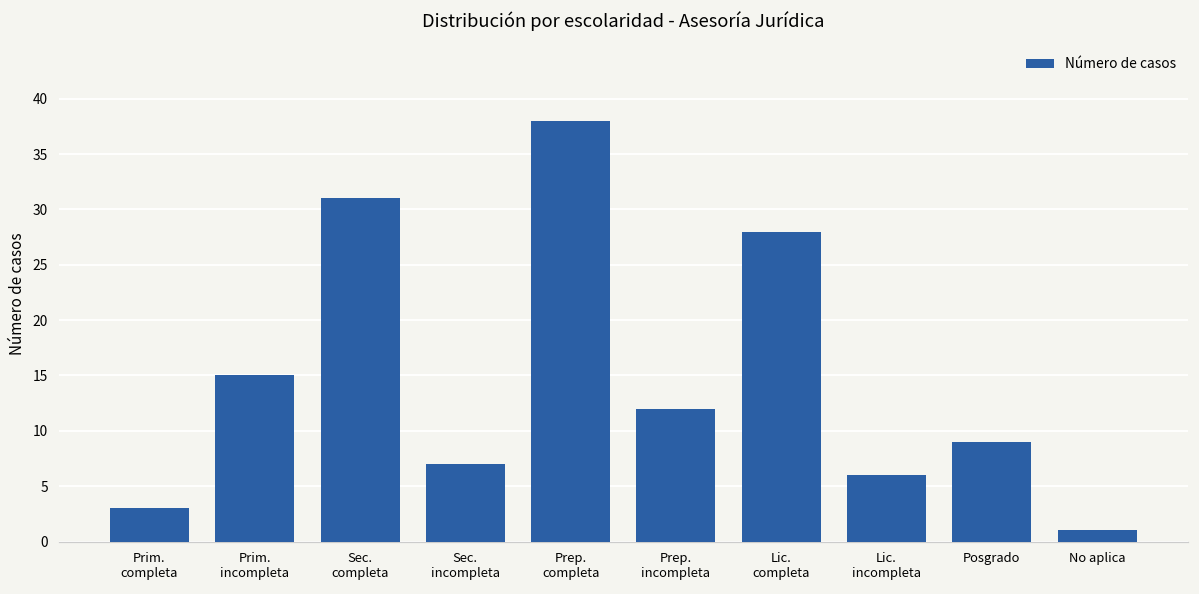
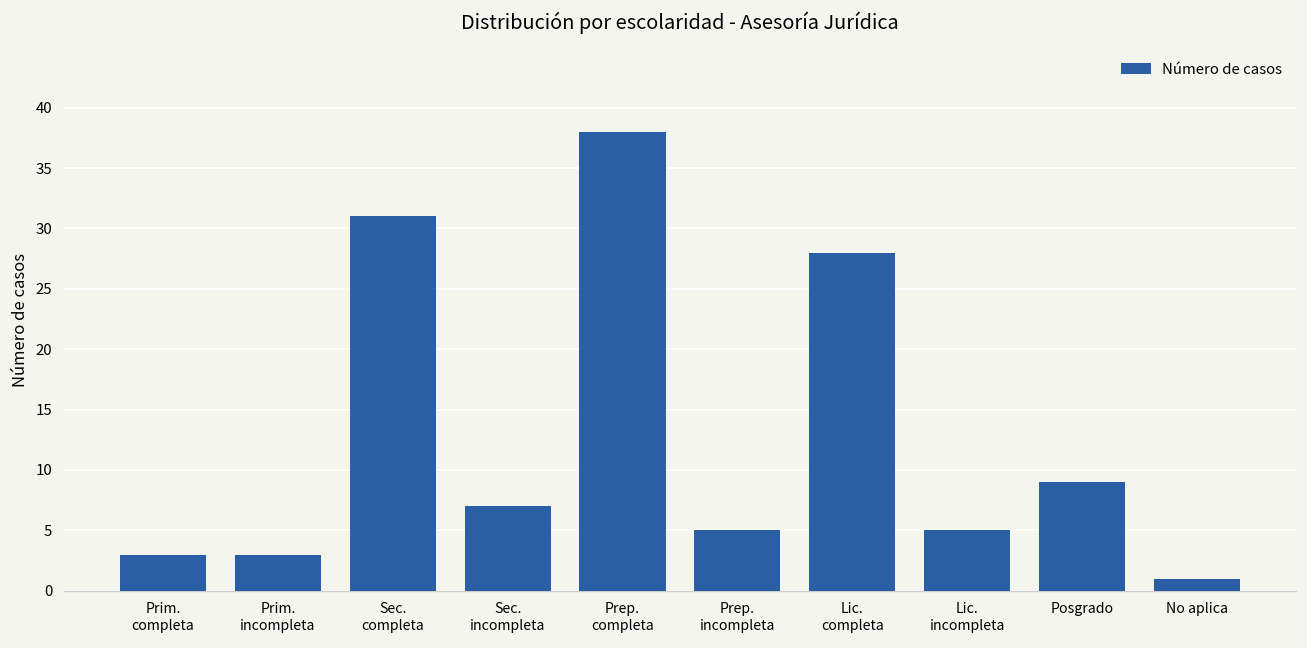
Prim. incompleta: 15 -> 3
Prep. incompleta: 12 -> 5
Lic. incompleta: 6 -> 5
